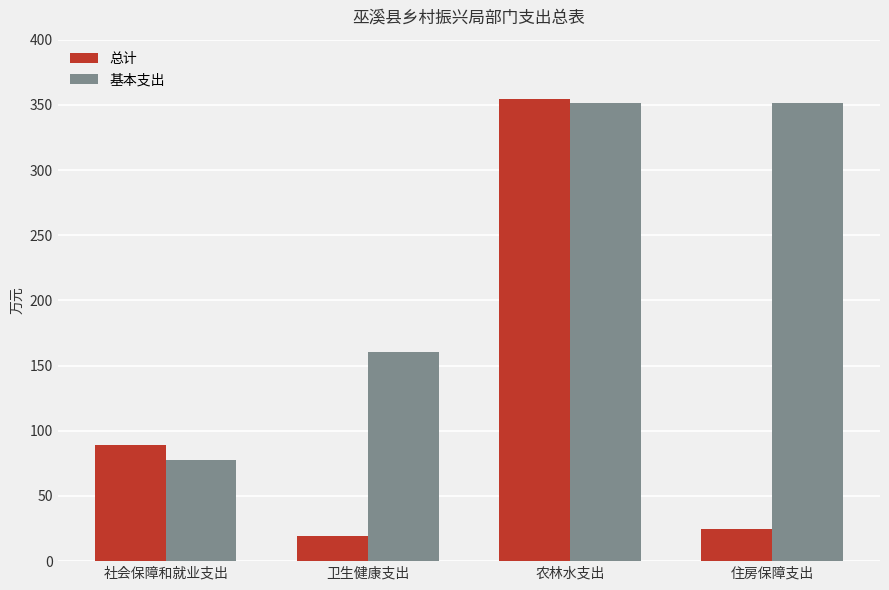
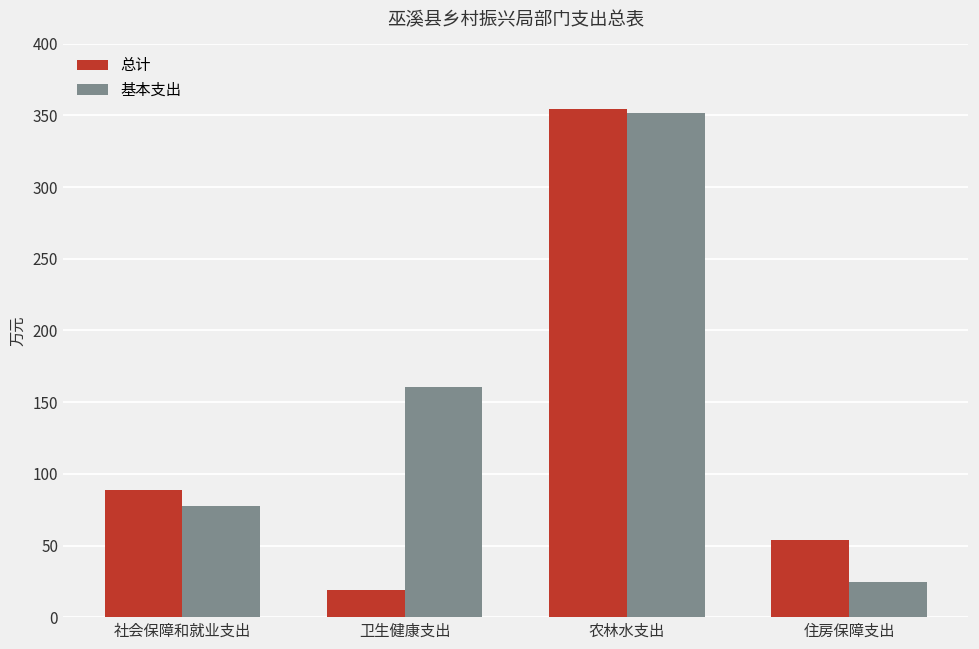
总计, 住房保障支出: 24 -> 54
基本支出, 住房保障支出: 351 -> 24
